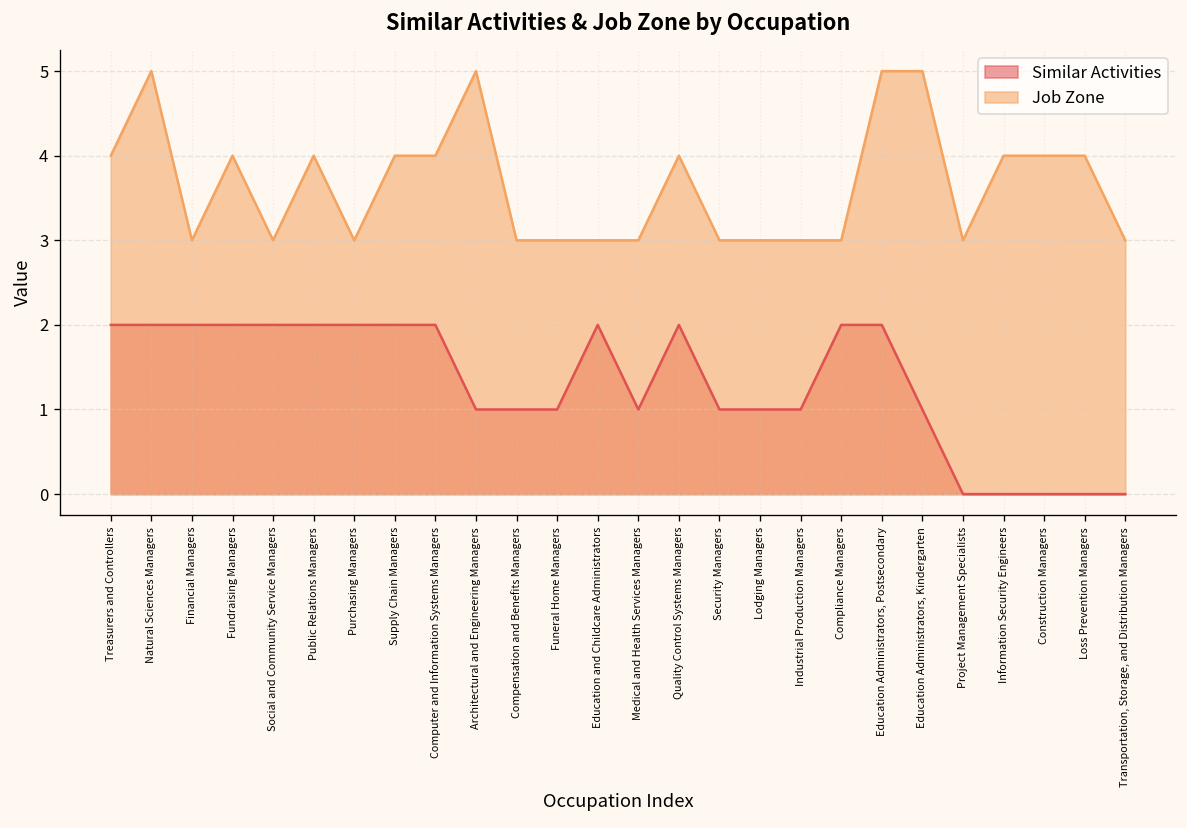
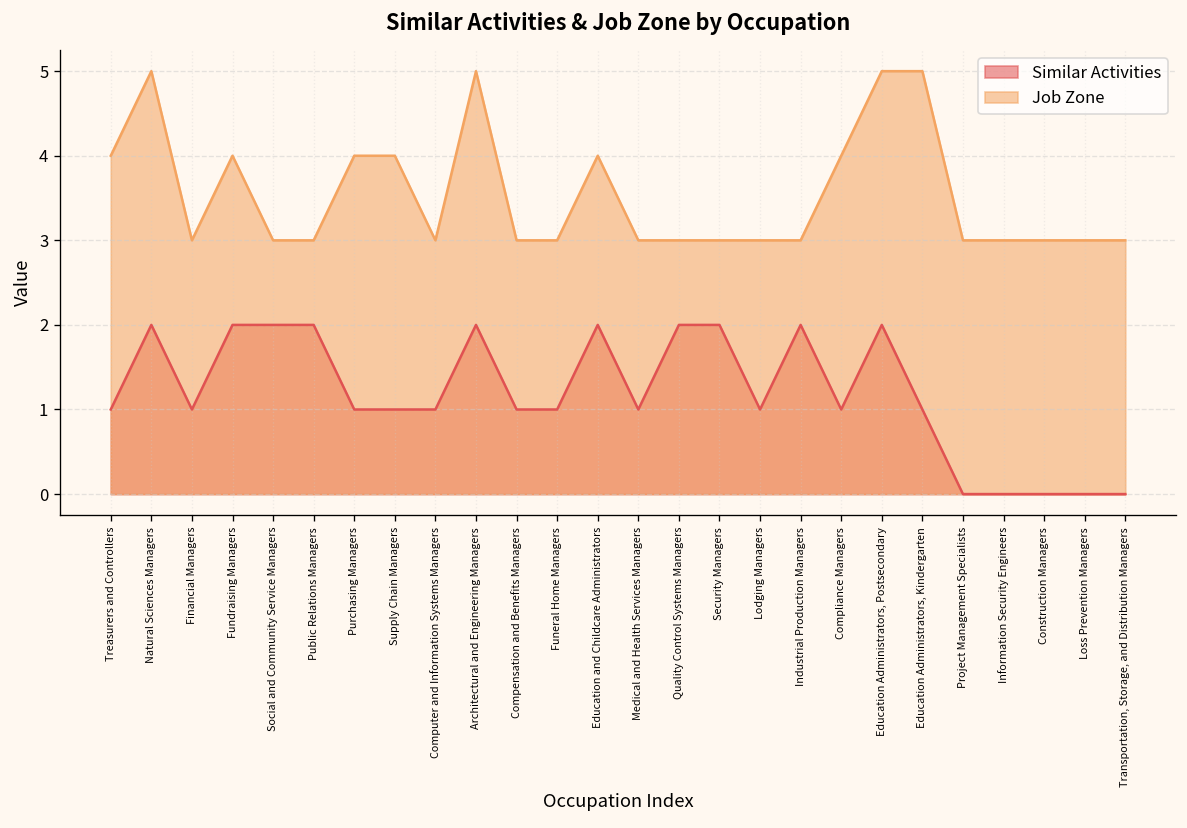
Similar Activities, Treasurers and Controllers: 2 -> 1
Similar Activities, Financial Managers: 2 -> 1
Job Zone, Public Relations Managers: 4 -> 3
Similar Activities, Purchasing Managers: 2 -> 1
Job Zone, Purchasing Managers: 3 -> 4
Similar Activities, Supply Chain Managers: 2 -> 1
Similar Activities, Computer and Information Systems Managers: 2 -> 1
Job Zone, Computer and Information Systems Managers: 4 -> 3
Similar Activities, Architectural and Engineering Managers: 1 -> 2
Job Zone, Education and Childcare Administrators: 3 -> 4
Job Zone, Quality Control Systems Managers: 4 -> 3
Similar Activities, Security Managers: 1 -> 2
Similar Activities, Industrial Production Managers: 1 -> 2
Similar Activities, Compliance Managers: 2 -> 1
Job Zone, Compliance Managers: 3 -> 4
Job Zone, Information Security Engineers: 4 -> 3
Job Zone, Construction Managers: 4 -> 3
Job Zone, Loss Prevention Managers: 4 -> 3
